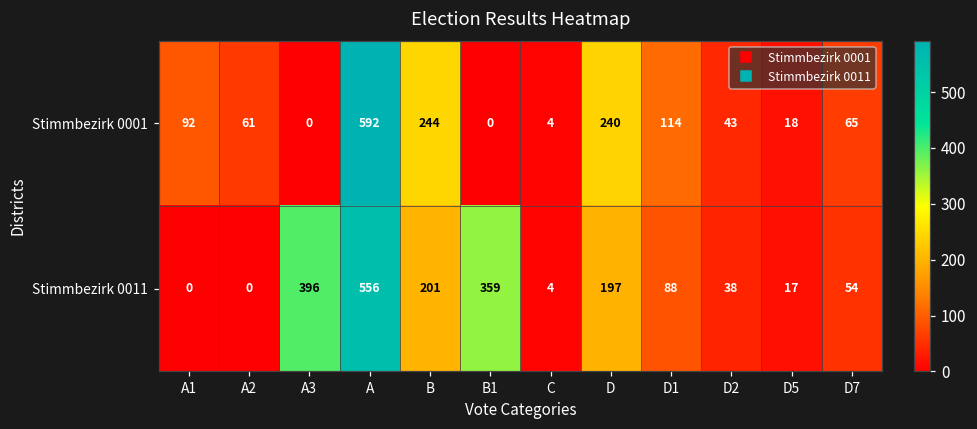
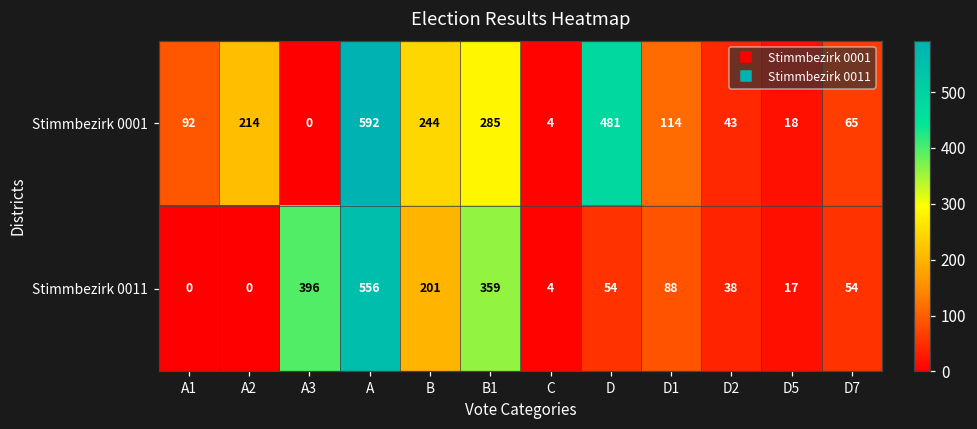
Stimmbezirk 0001, A2: 61 -> 214
Stimmbezirk 0001, B1: 0 -> 285
Stimmbezirk 0001, D: 240 -> 481
Stimmbezirk 0011, D: 197 -> 54
